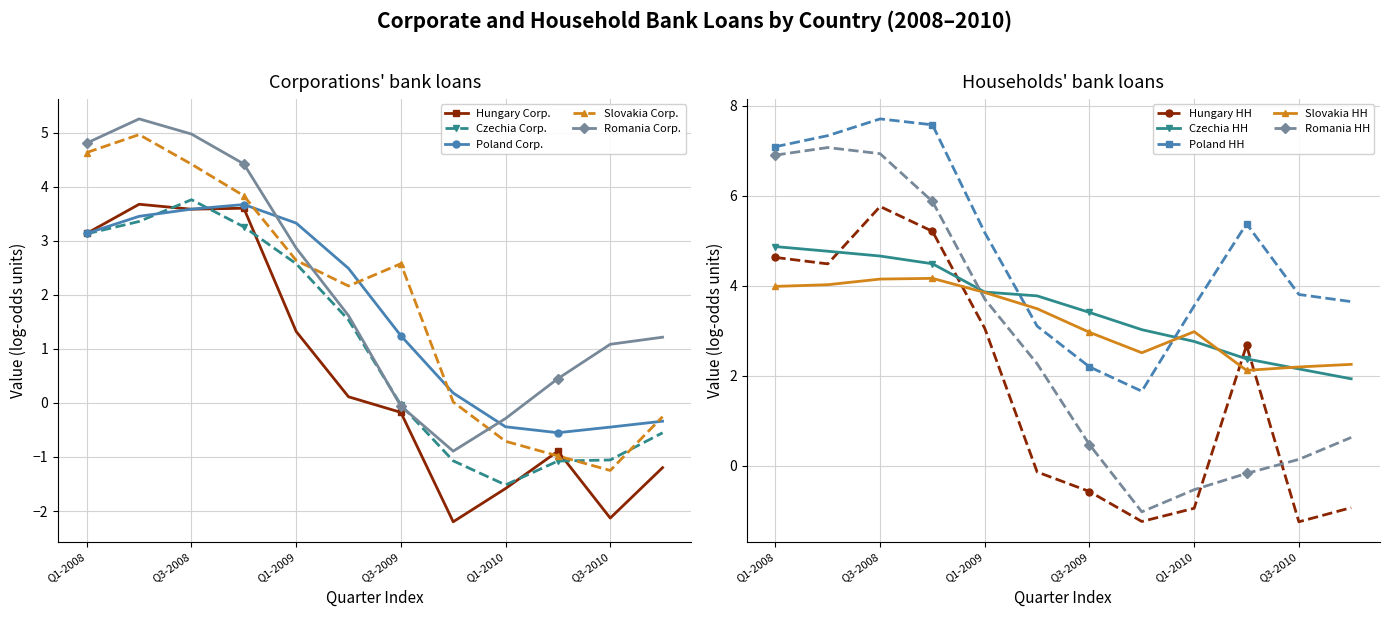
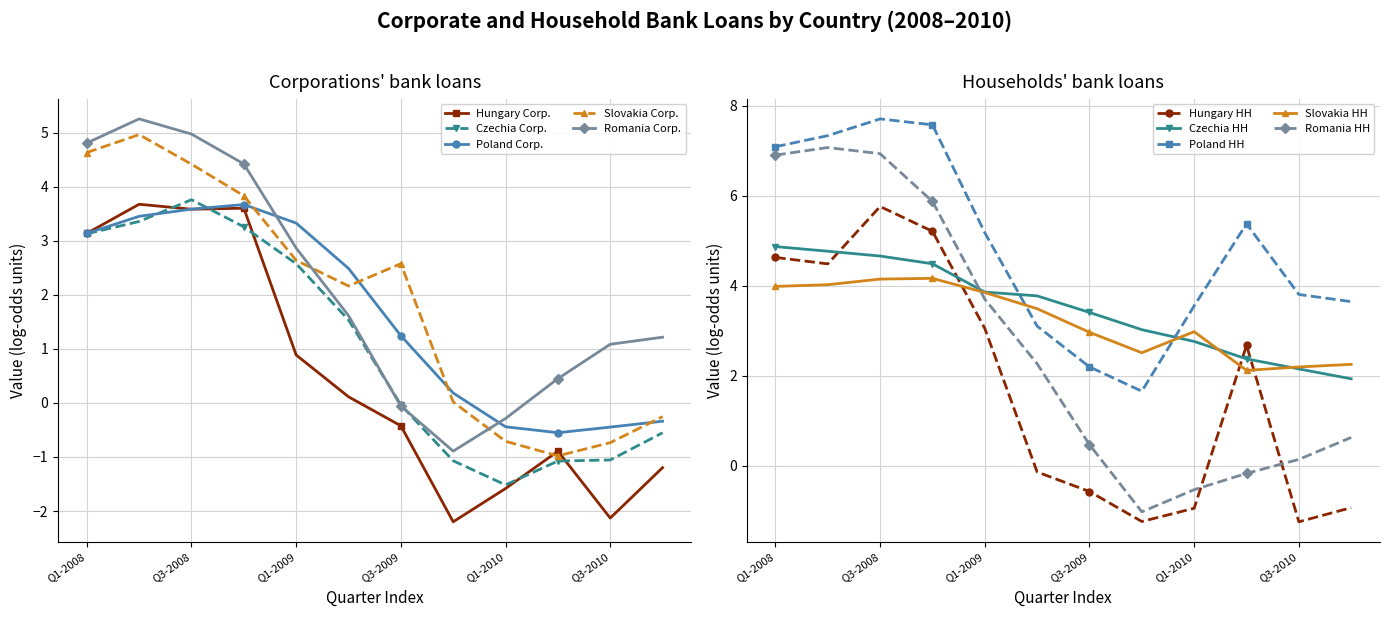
Corporations' bank loans, Hungary Corp., Q1-2009: 1.3 -> 0.9
Corporations' bank loans, Hungary Corp., Q3-2009: -0.2 -> -0.4
Corporations' bank loans, Slovakia Corp., Q3-2010: -1.2 -> -0.7
